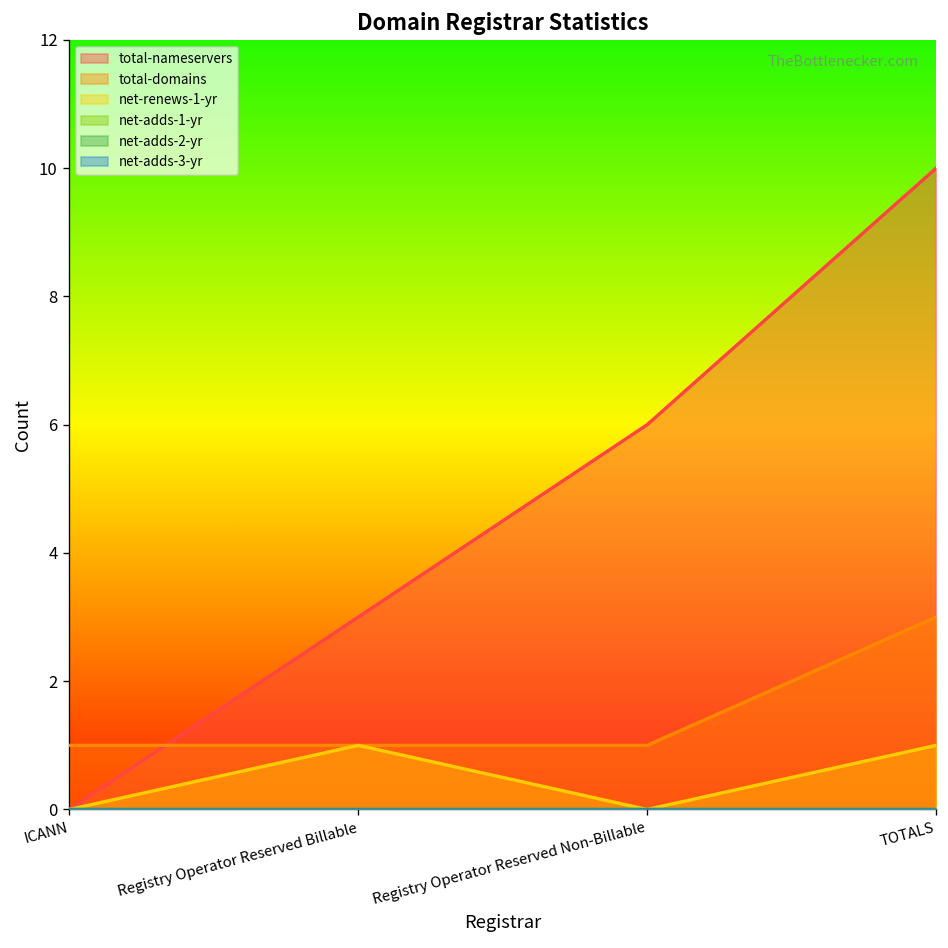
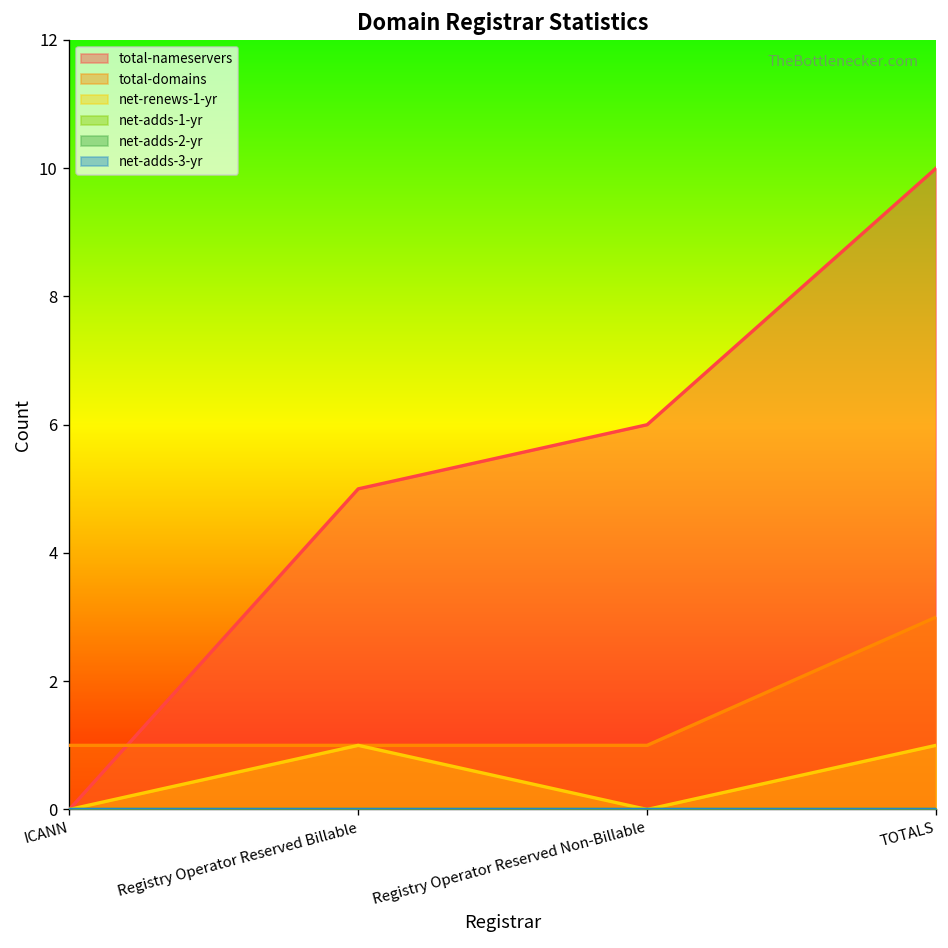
total-nameservers, Registry Operator Reserved Billable: 3 -> 5
